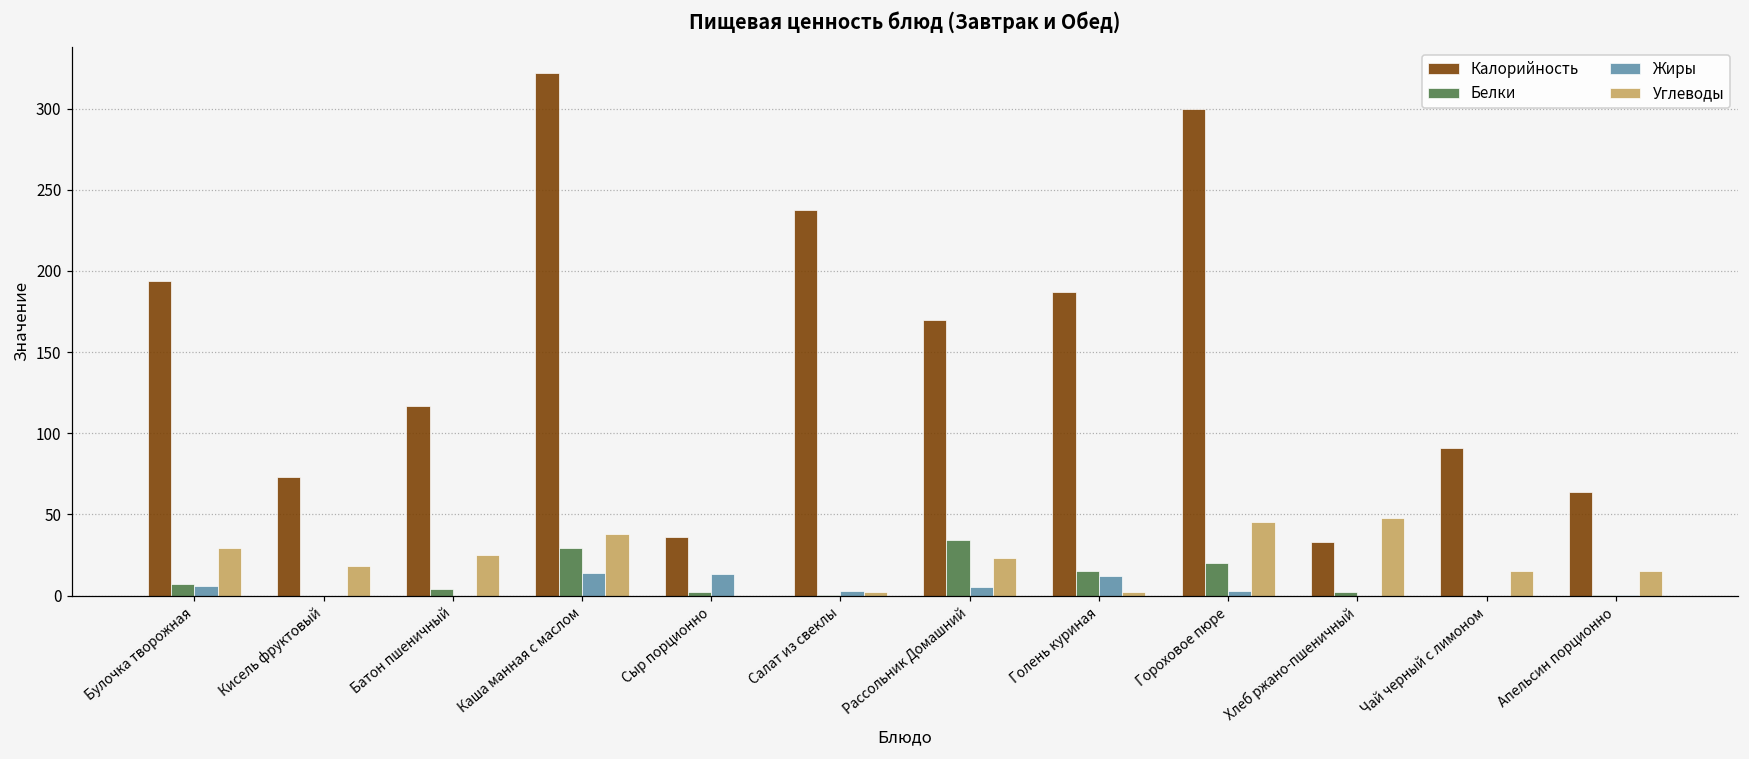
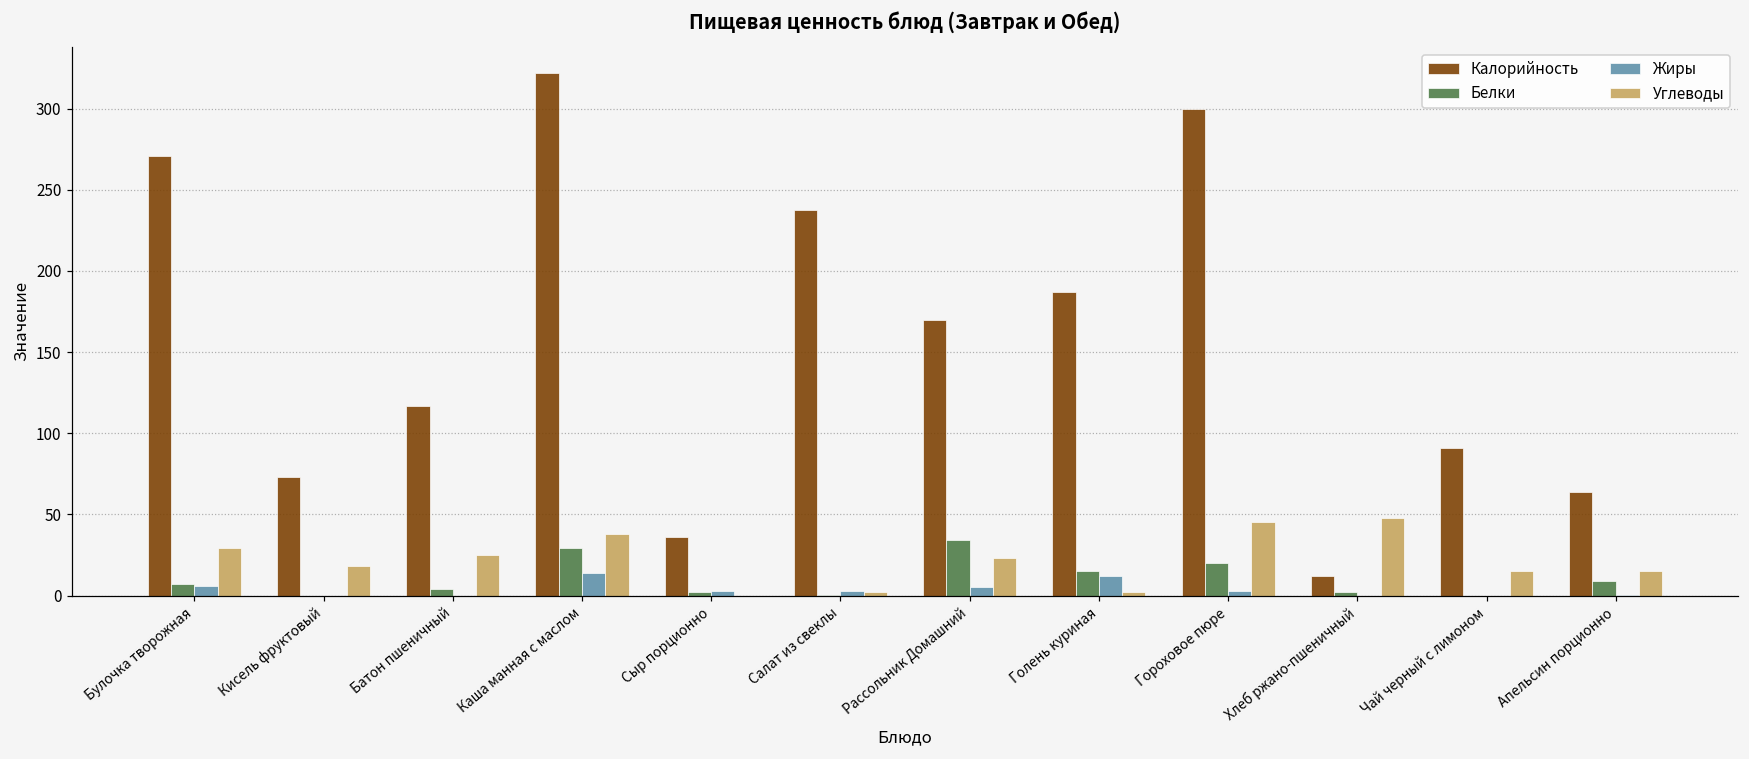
Калорийность, Булочка творожная: 194 -> 271
Жиры, Сыр порционно: 13 -> 3
Калорийность, Хлеб ржано-пшеничный: 33 -> 12
Белки, Апельсин порционно: 1 -> 9
